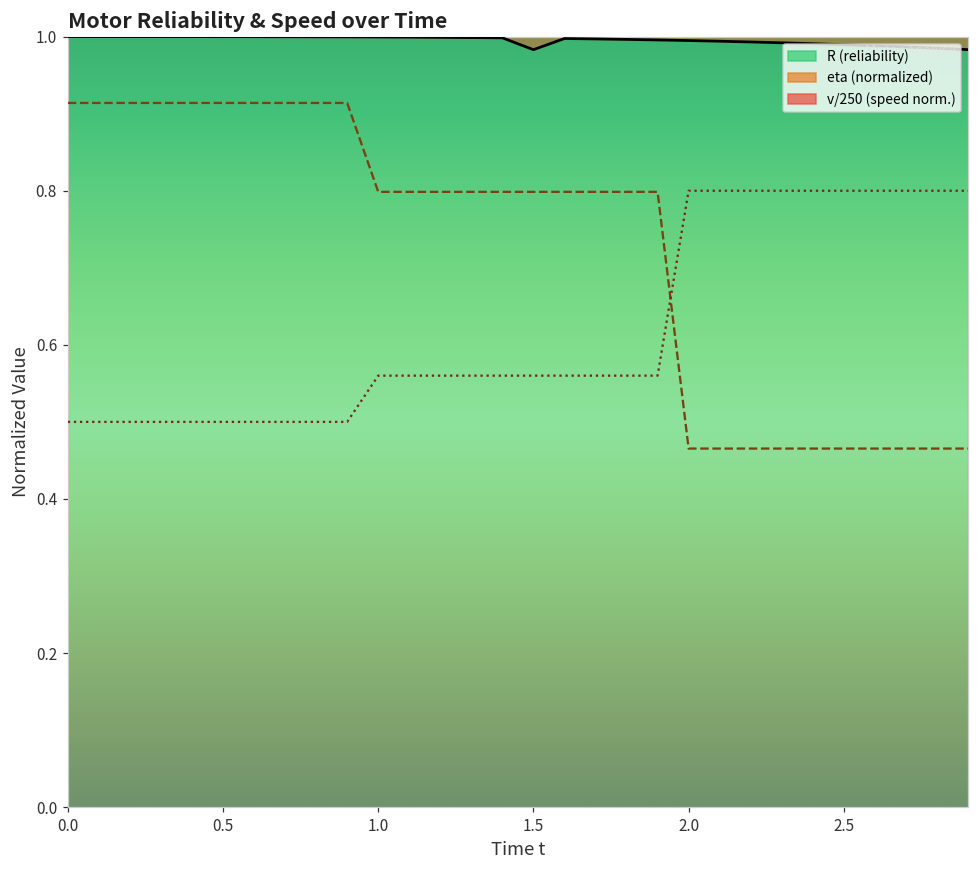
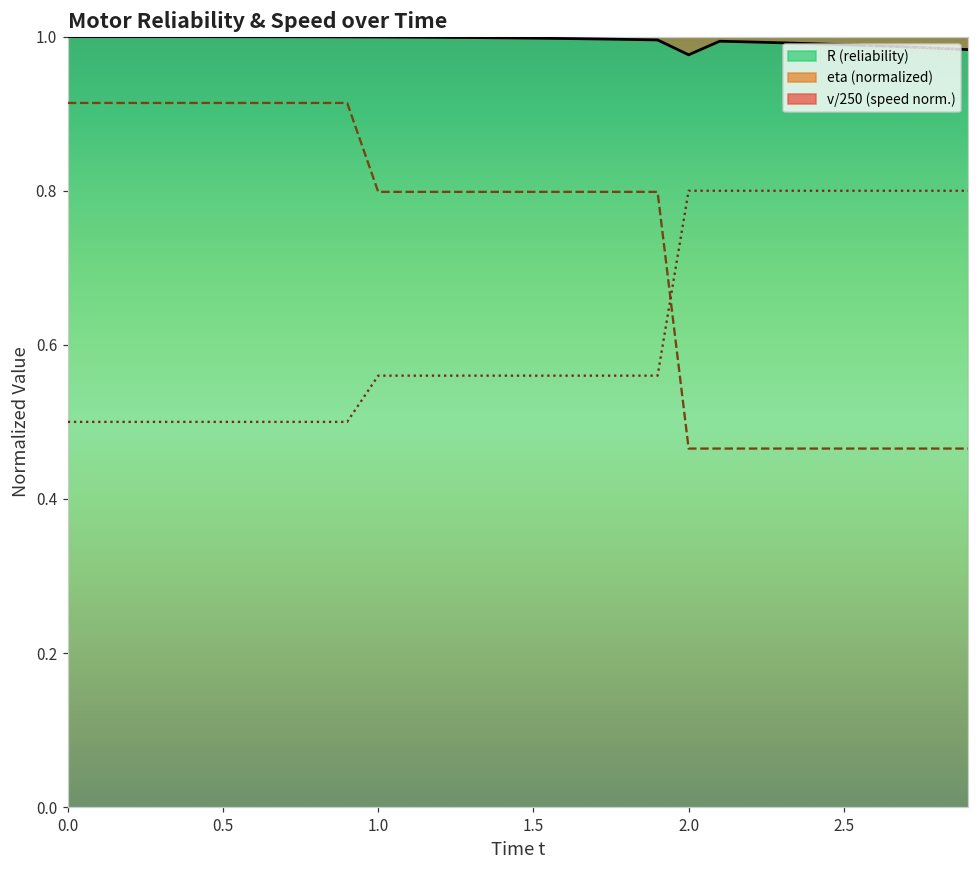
R (reliability), 1.5: 0.98 -> 1.00
R (reliability), 2.0: 0.99 -> 0.98
